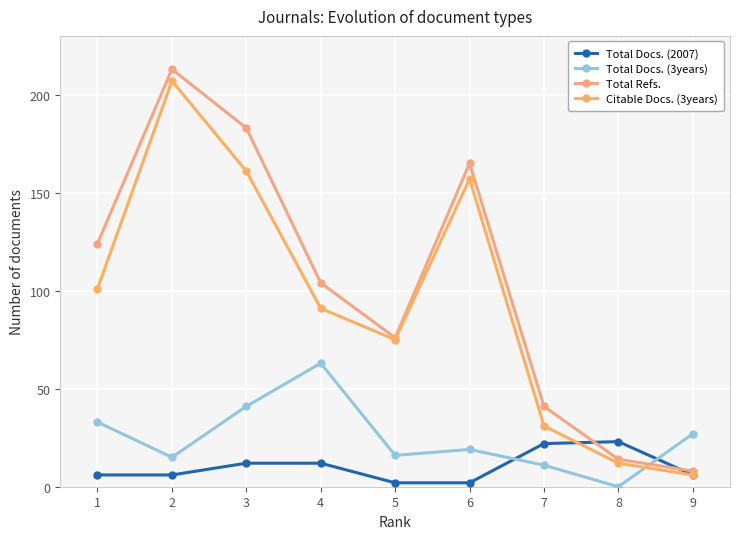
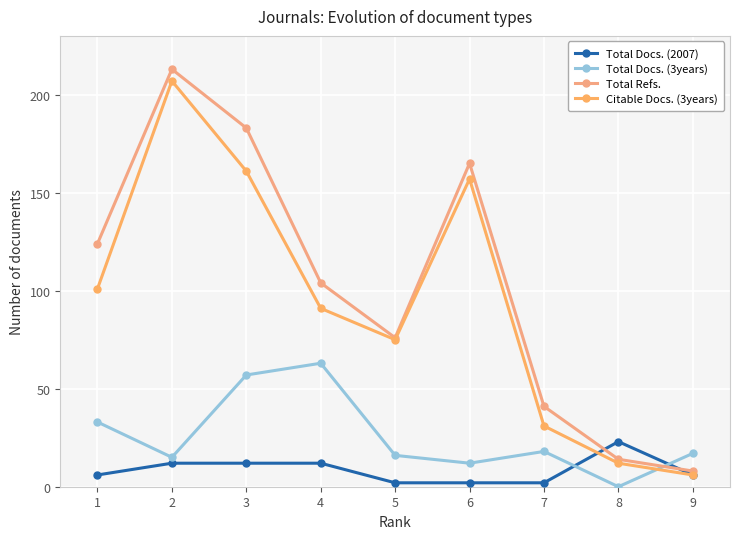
Total Docs. (2007), 2: 6 -> 12
Total Docs. (3years), 3: 41 -> 57
Total Docs. (3years), 6: 19 -> 12
Total Docs. (2007), 7: 22 -> 2
Total Docs. (3years), 7: 11 -> 18
Total Docs. (3years), 9: 27 -> 17
